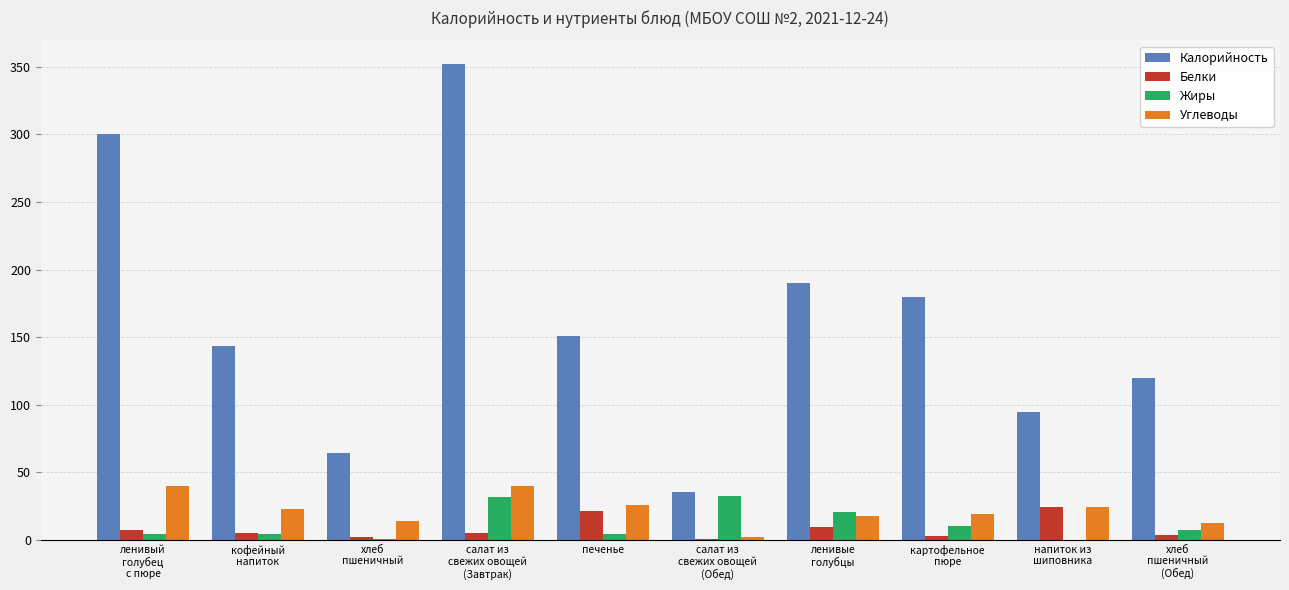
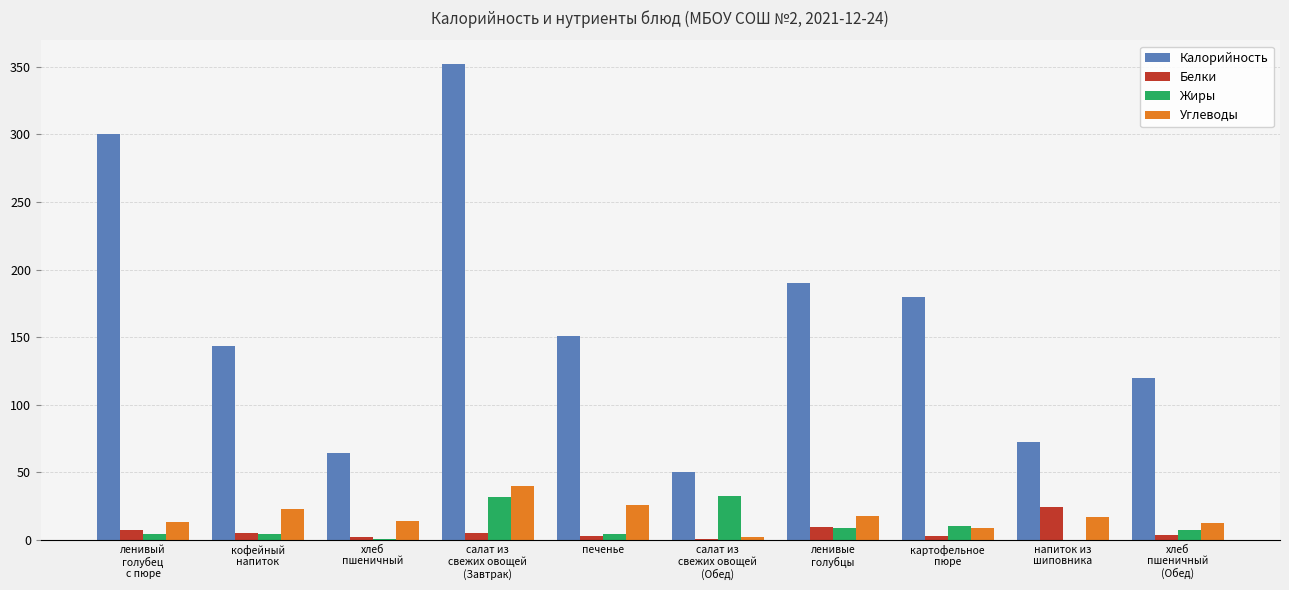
Углеводы, ленивый голубец с пюре: 40 -> 13
Белки, печенье: 21 -> 3
Калорийность, салат из свежих овощей (Обед): 35 -> 50
Жиры, ленивые голубцы: 21 -> 9
Углеводы, картофельное пюре: 19 -> 9
Калорийность, напиток из шиповника: 95 -> 72
Углеводы, напиток из шиповника: 24 -> 17
